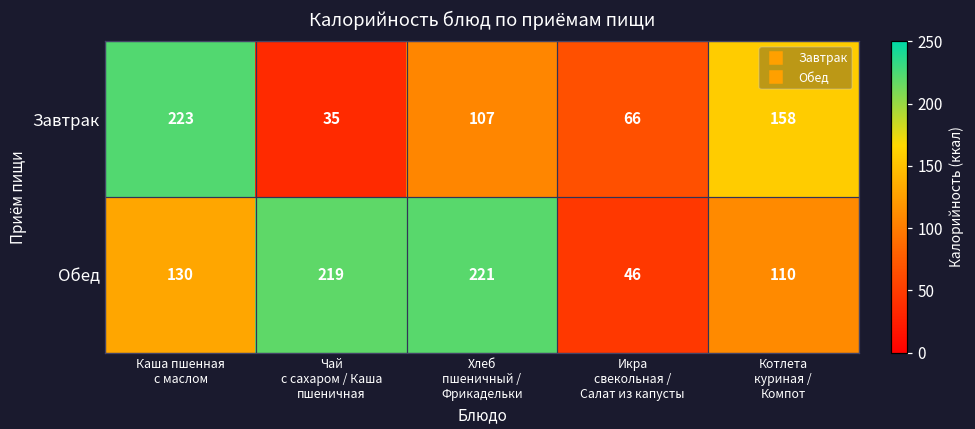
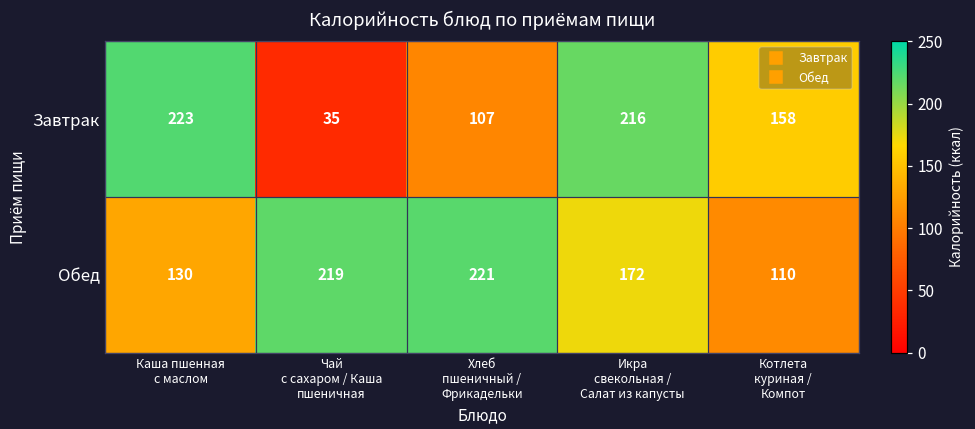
Завтрак, Икра свекольная / Салат из капусты: 66 -> 216
Обед, Икра свекольная / Салат из капусты: 46 -> 172
